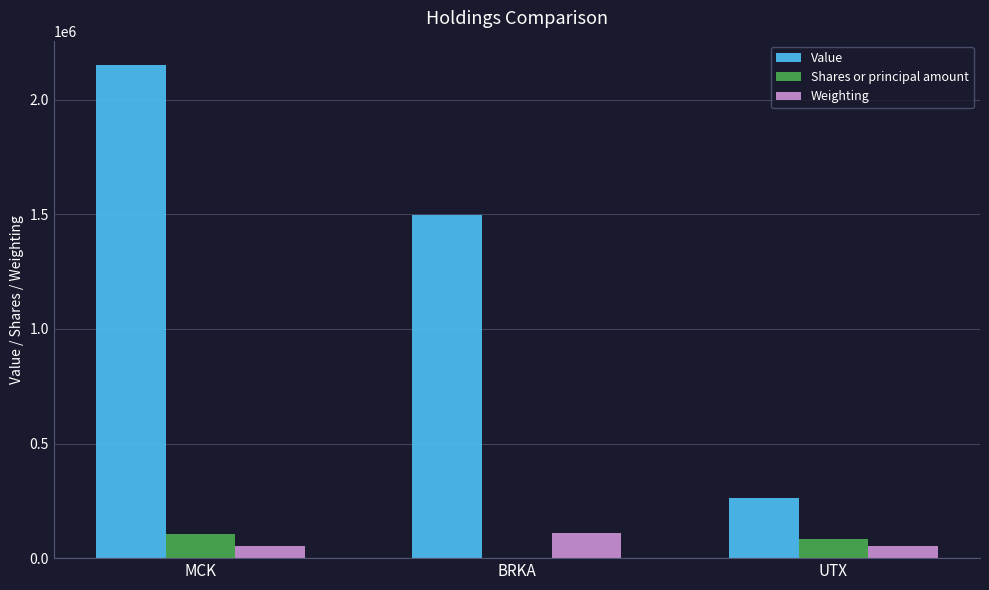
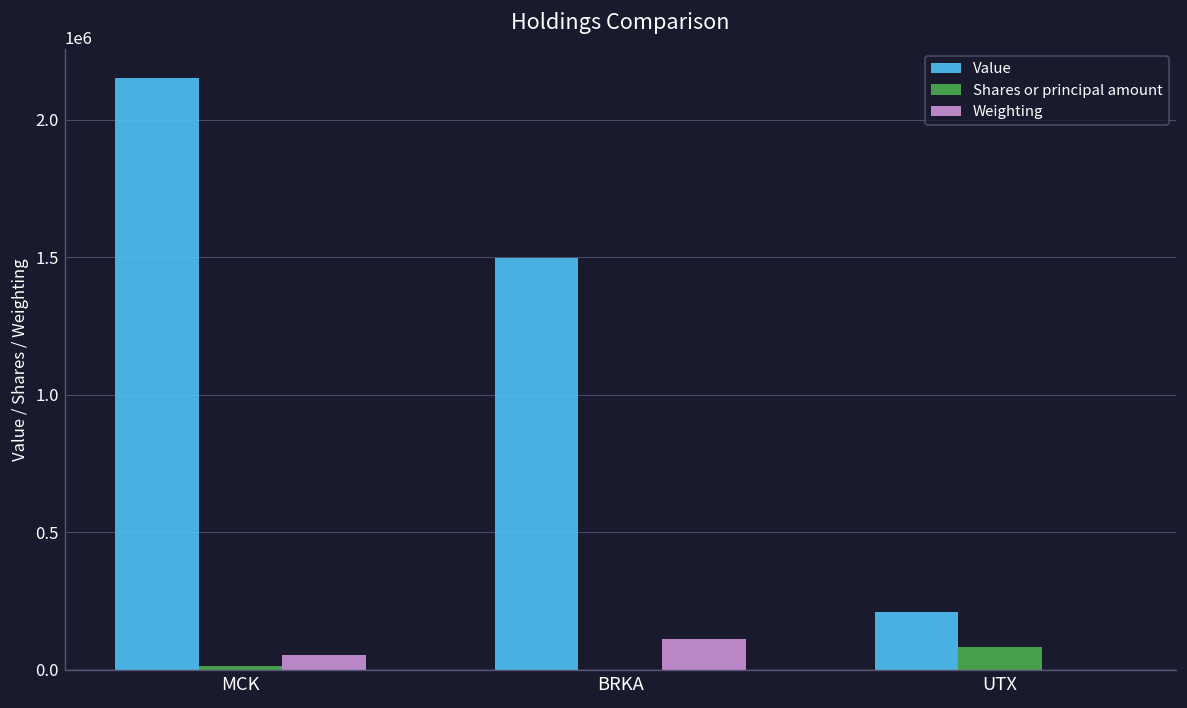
Shares or principal amount, MCK: 110000 -> 10000
Value, UTX: 260000 -> 210000
Weighting, UTX: 50000 -> 0
